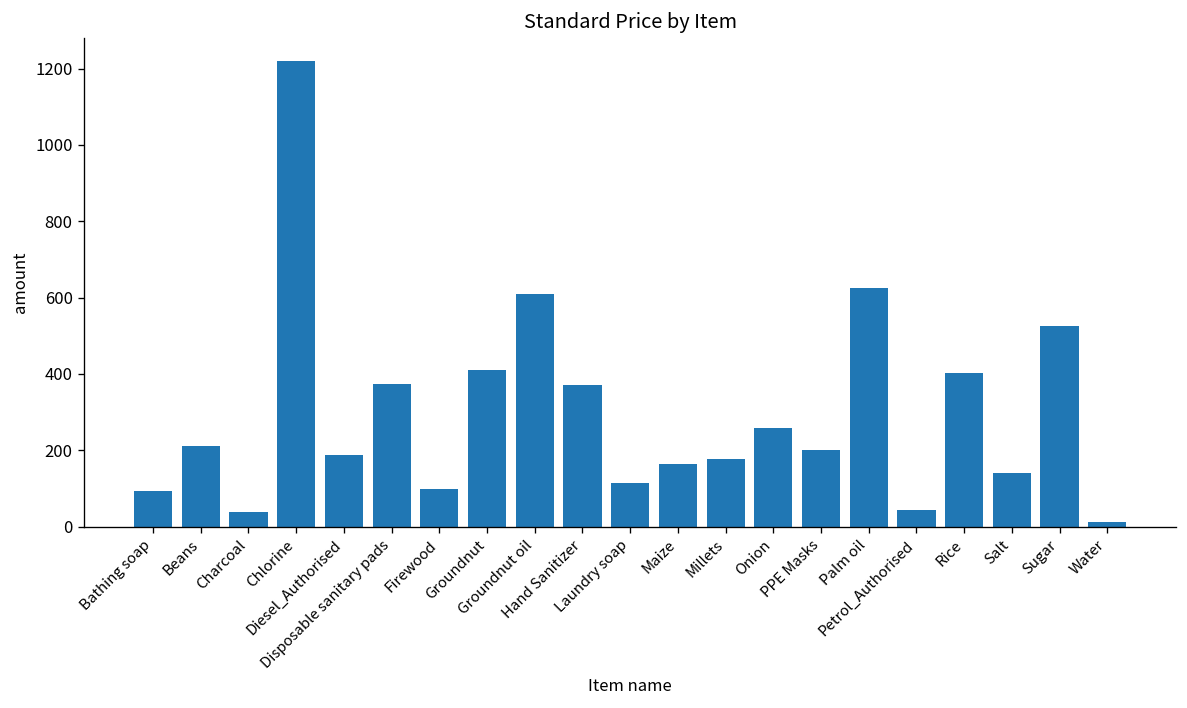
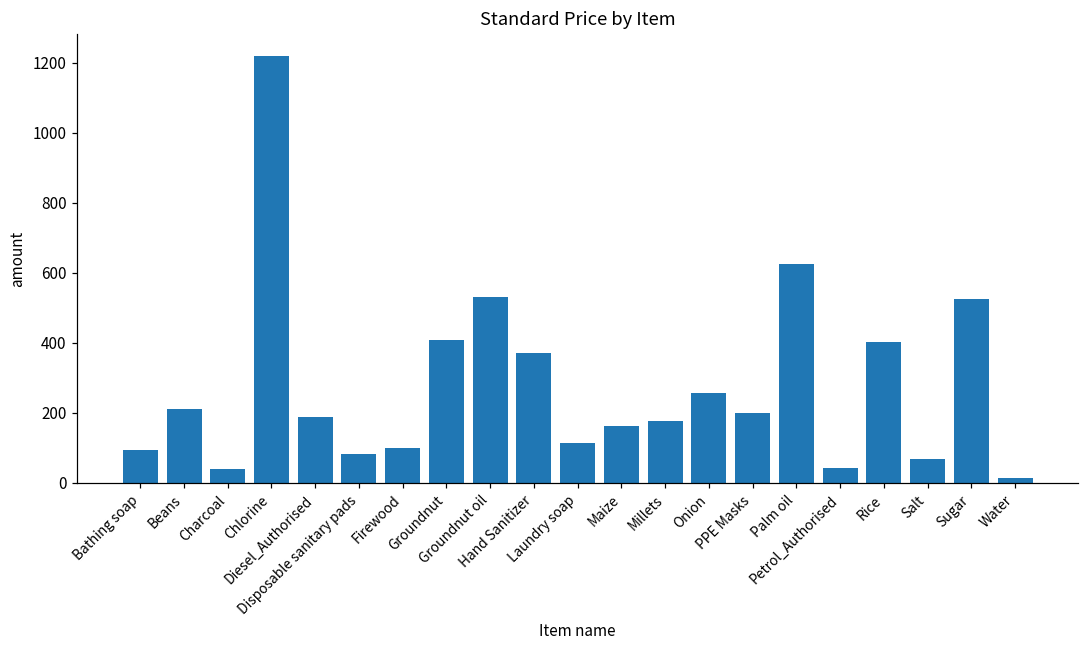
Disposable sanitary pads: 380 -> 80
Groundnut oil: 610 -> 530
Salt: 140 -> 70
